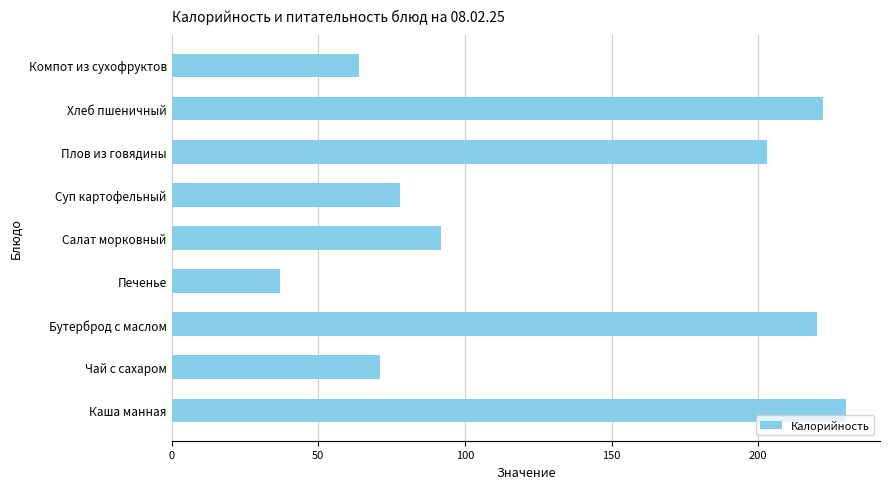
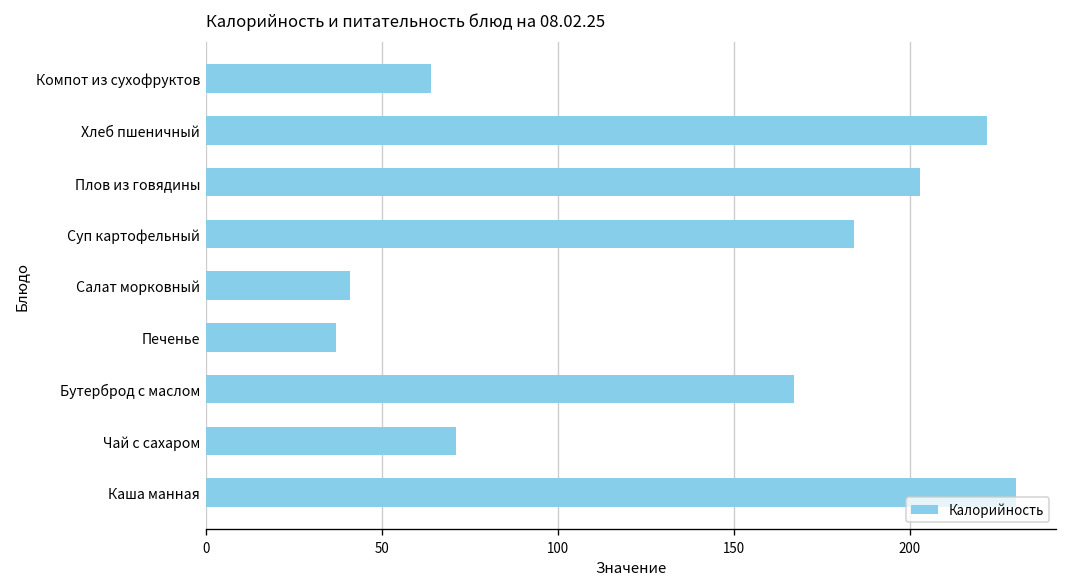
Суп картофельный: 78 -> 184
Салат морковный: 92 -> 41
Бутерброд с маслом: 220 -> 167
